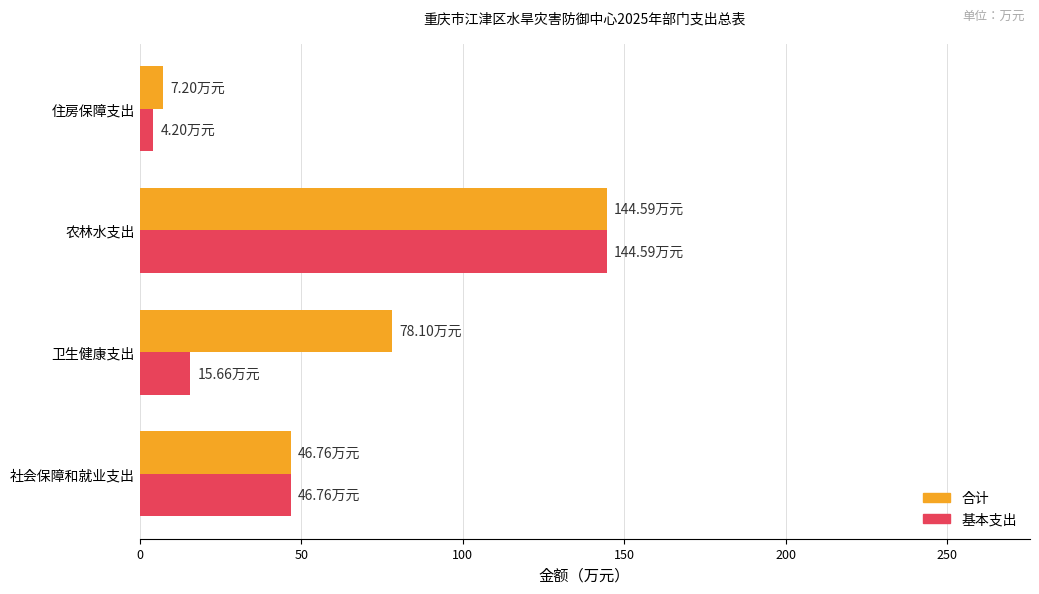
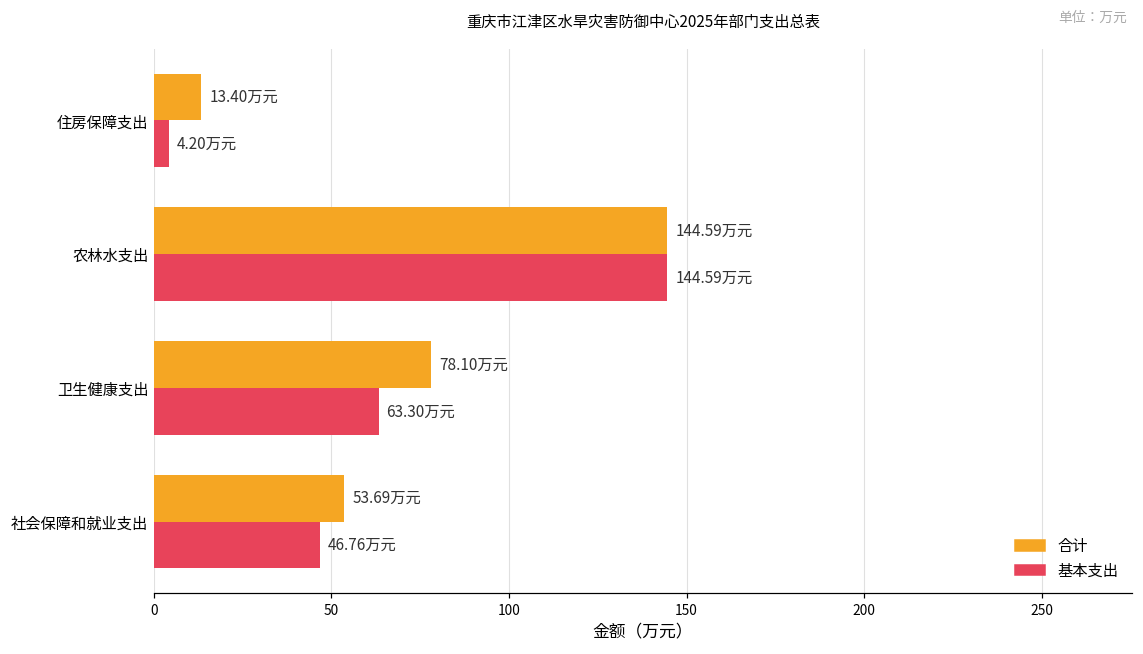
合计, 住房保障支出: 7.20 -> 13.40
基本支出, 卫生健康支出: 15.66 -> 63.30
合计, 社会保障和就业支出: 46.76 -> 53.69
